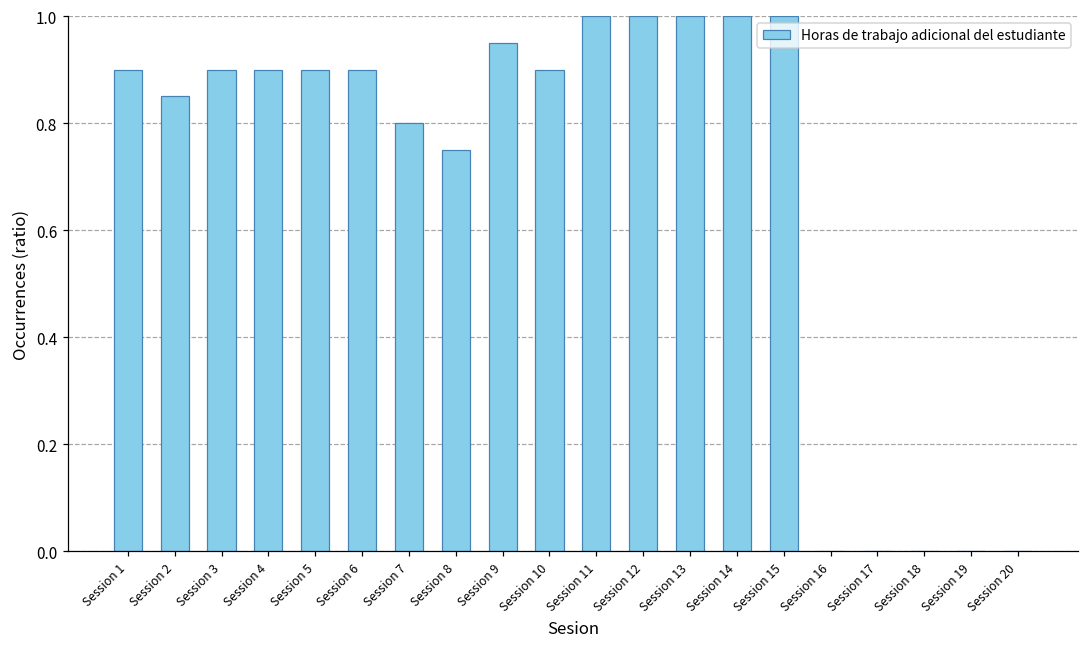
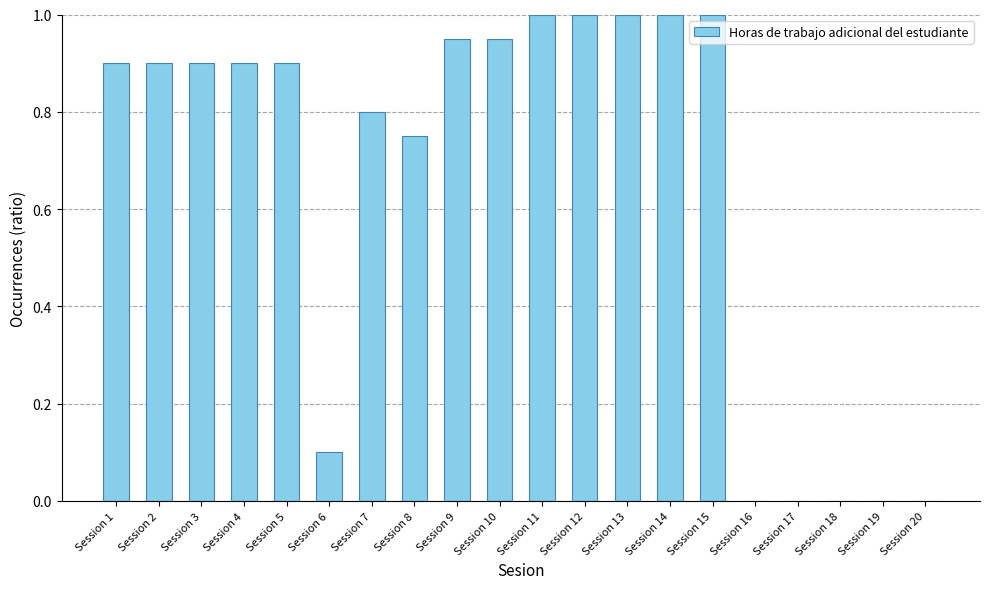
Session 2: 0.85 -> 0.90
Session 6: 0.90 -> 0.10
Session 10: 0.90 -> 0.95
